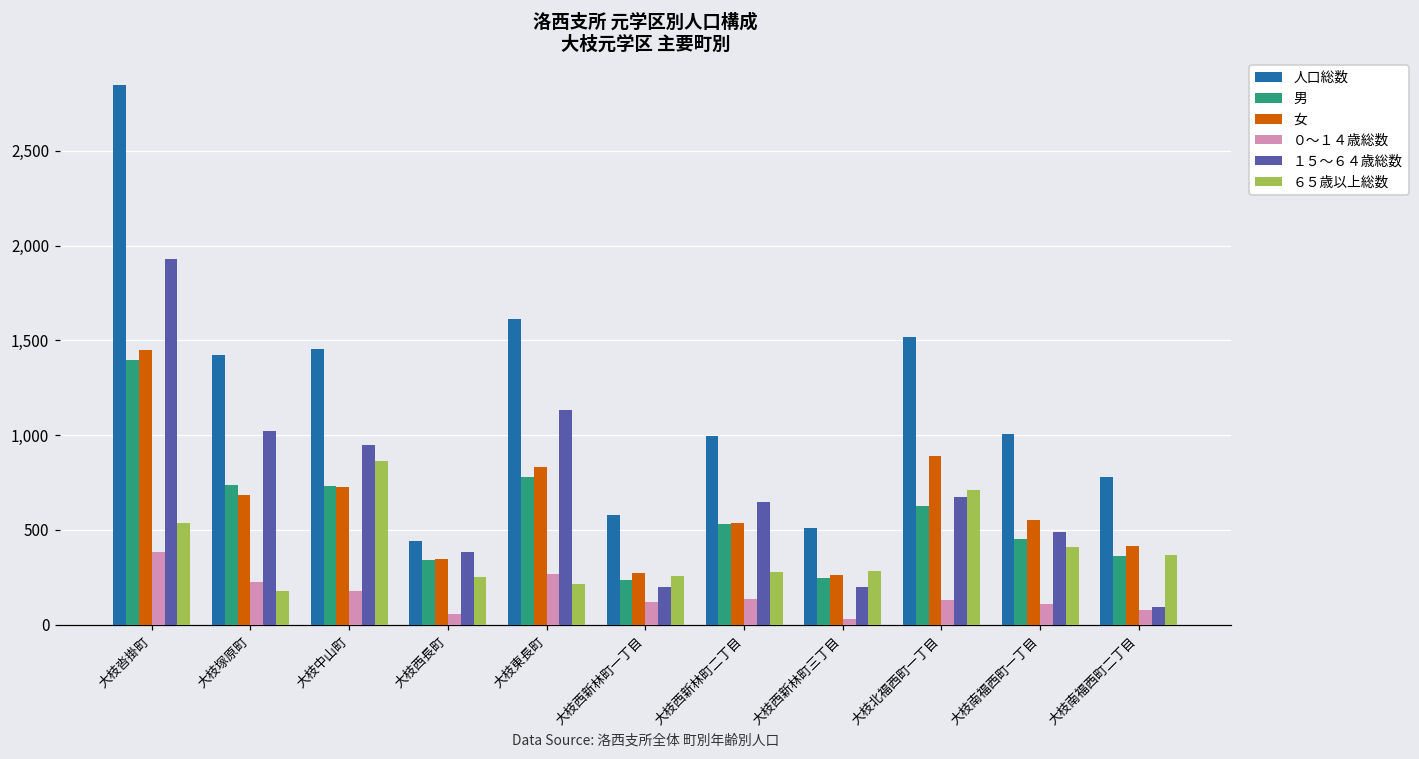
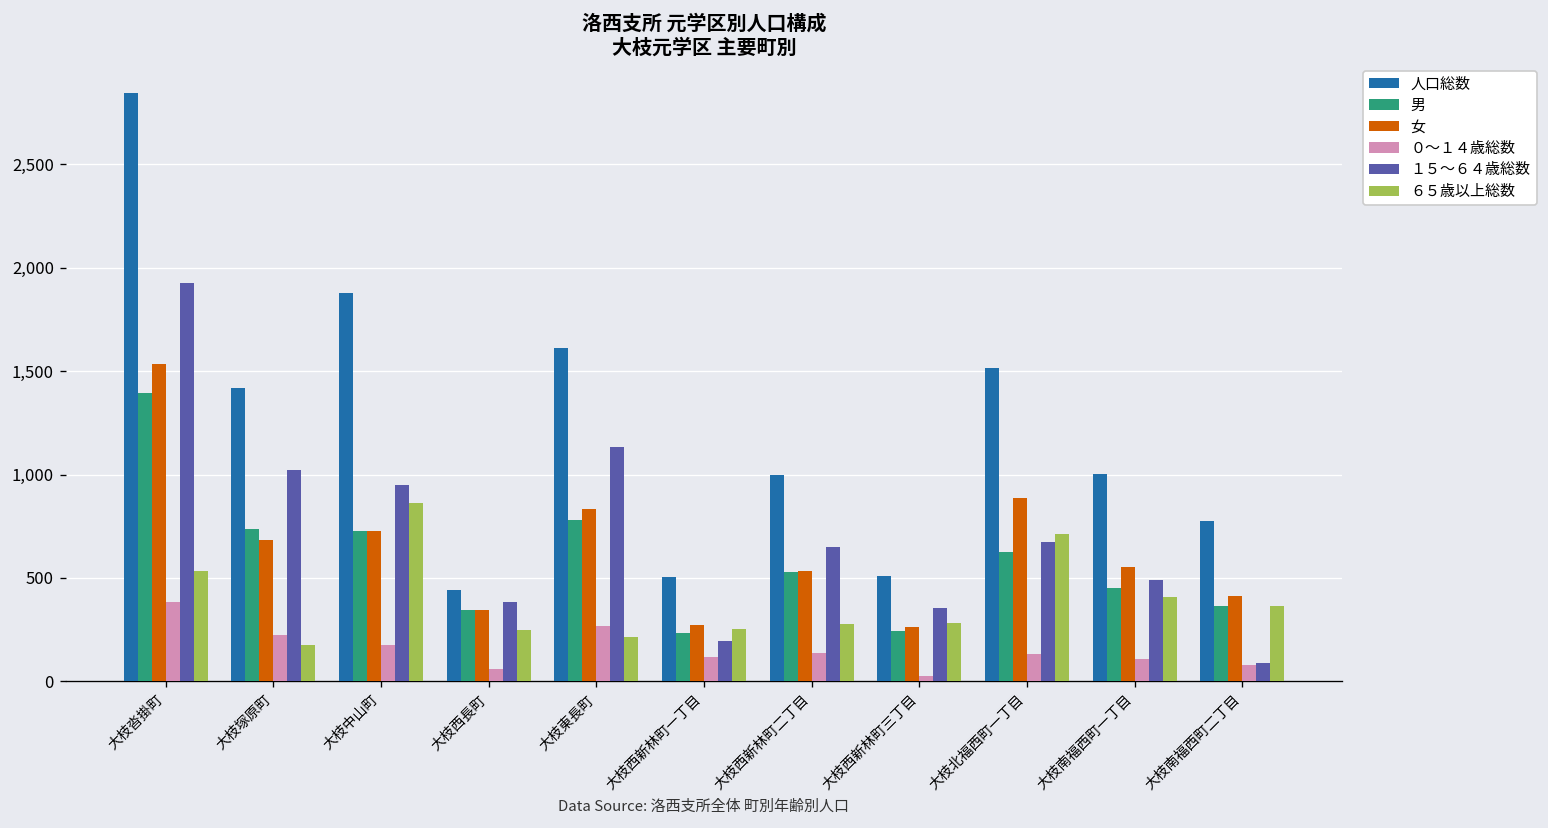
女, 大枝沓掛町: 1,450 -> 1,530
人口総数, 大枝中山町: 1,460 -> 1,880
人口総数, 大枝西新林町一丁目: 580 -> 500
１５～６４歳総数, 大枝西新林町三丁目: 200 -> 360
